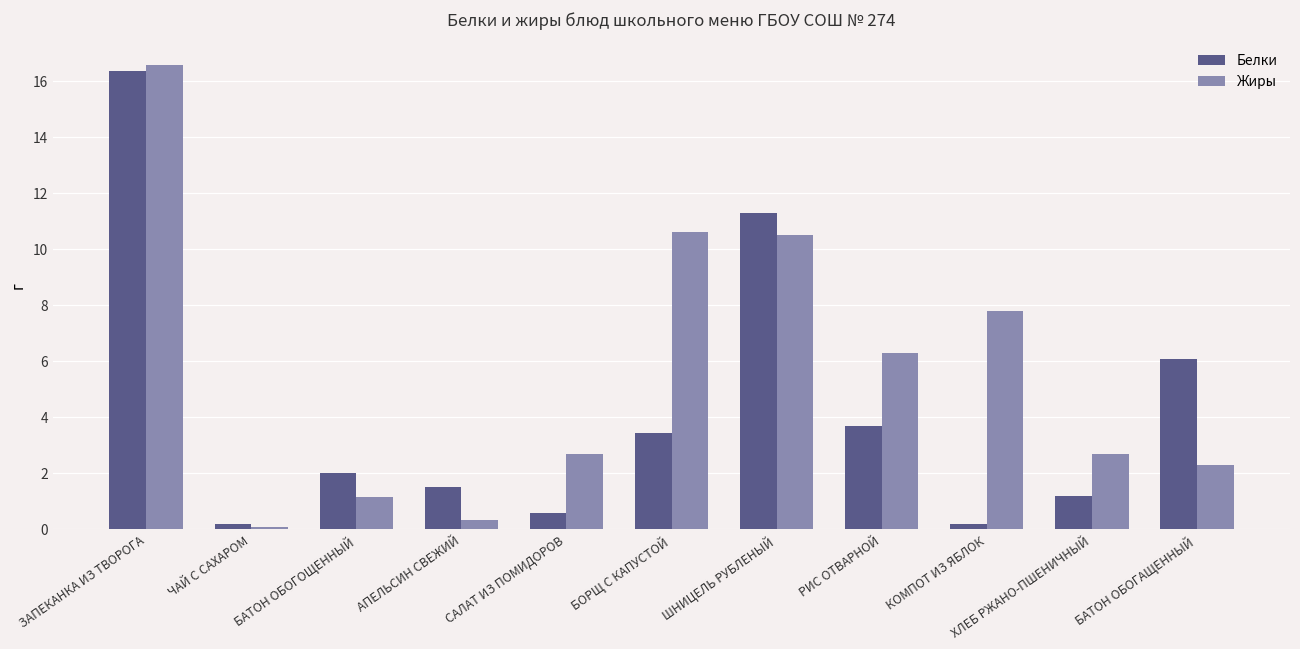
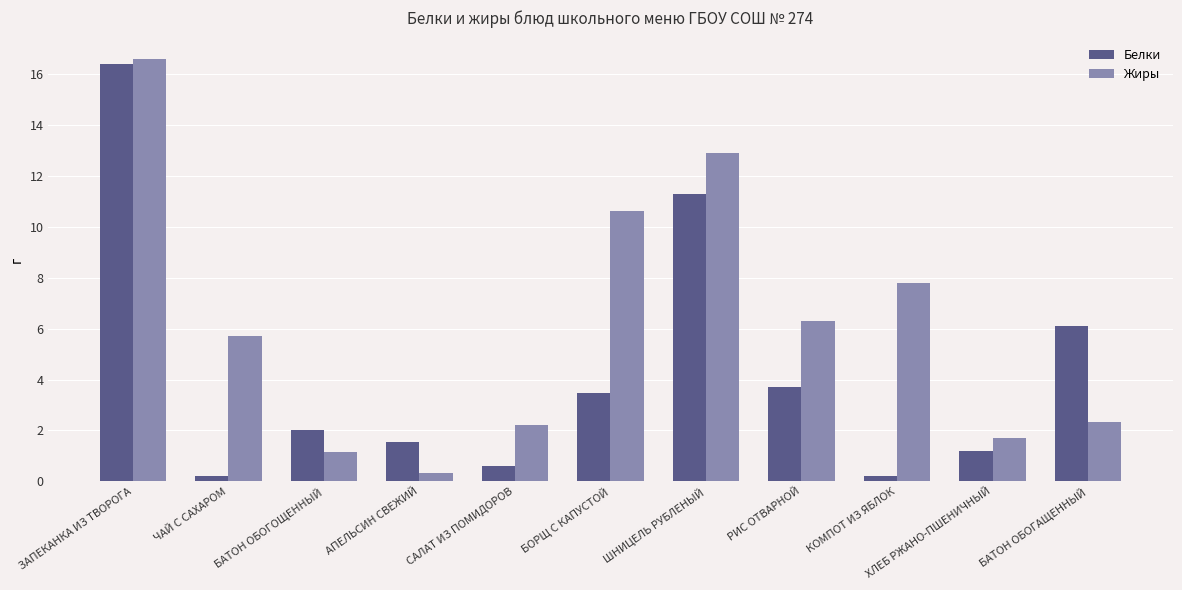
Жиры, ЧАЙ С САХАРОМ: 0.1 -> 5.7
Жиры, САЛАТ ИЗ ПОМИДОРОВ: 2.7 -> 2.2
Жиры, ШНИЦЕЛЬ РУБЛЕНЫЙ: 10.5 -> 12.9
Жиры, ХЛЕБ РЖАНО-ПШЕНИЧНЫЙ: 2.7 -> 1.7
